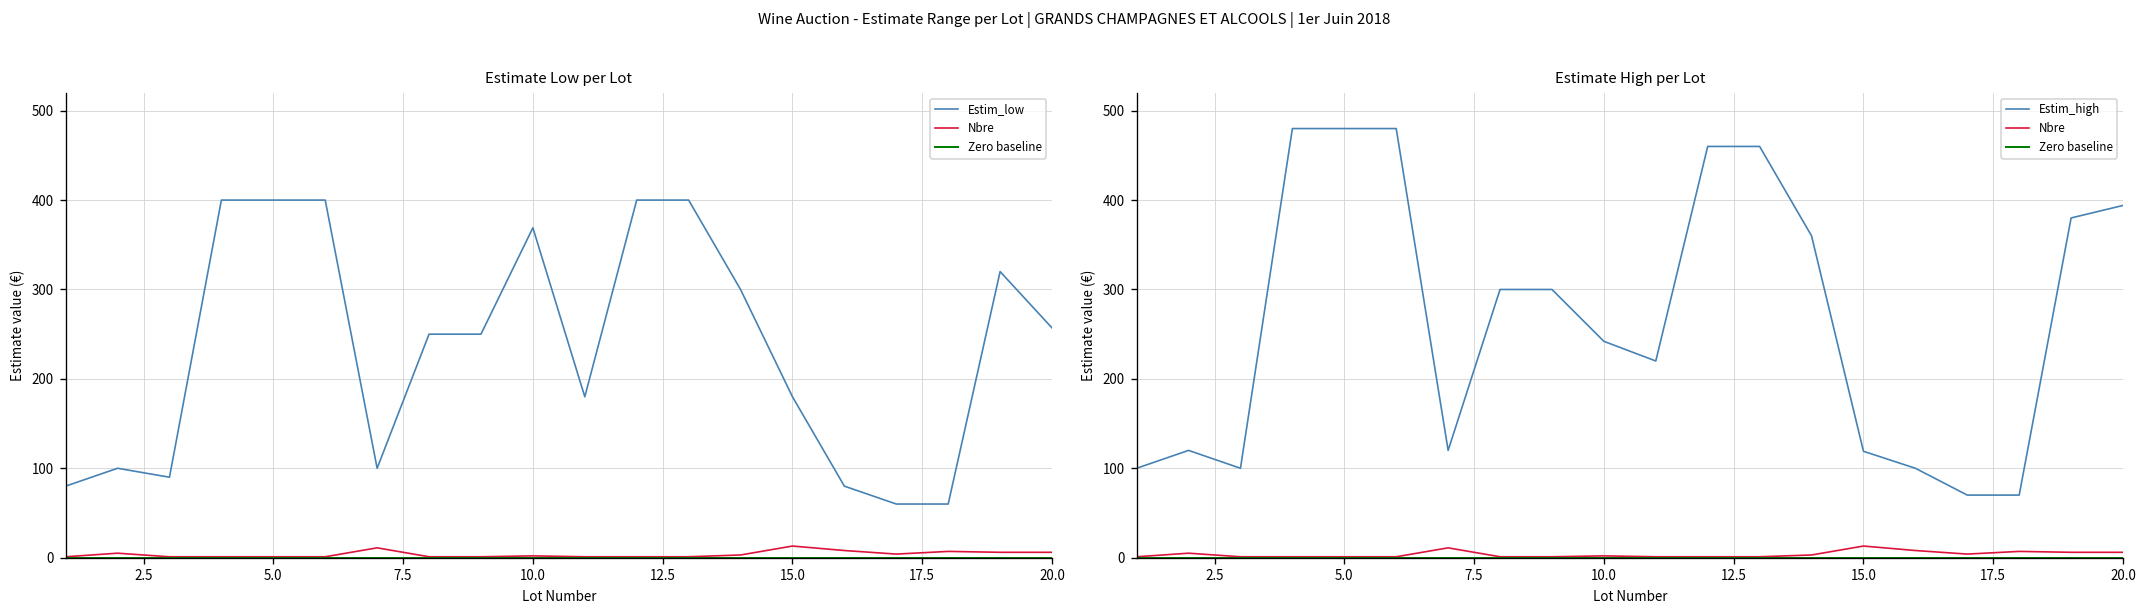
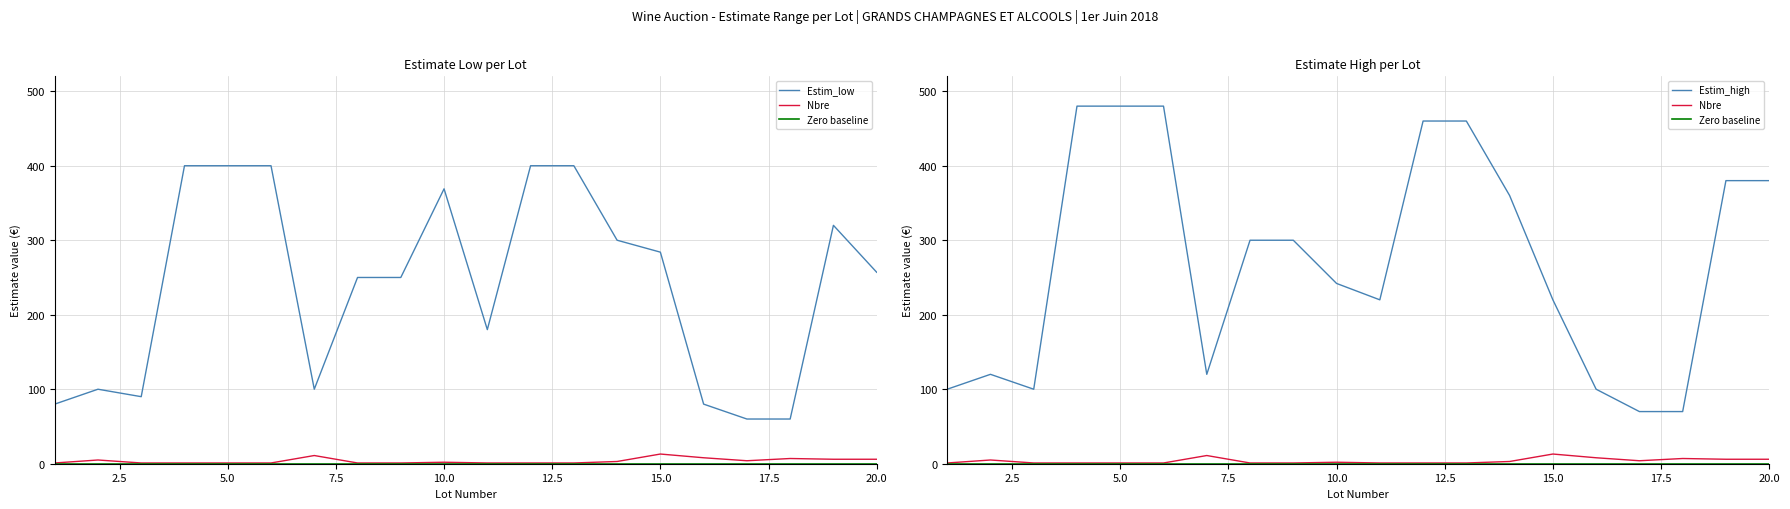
Estimate Low per Lot, Estim_low, 15.0: 180 -> 280
Estimate High per Lot, Estim_high, 15.0: 120 -> 220
Estimate High per Lot, Estim_high, 20.0: 390 -> 380
